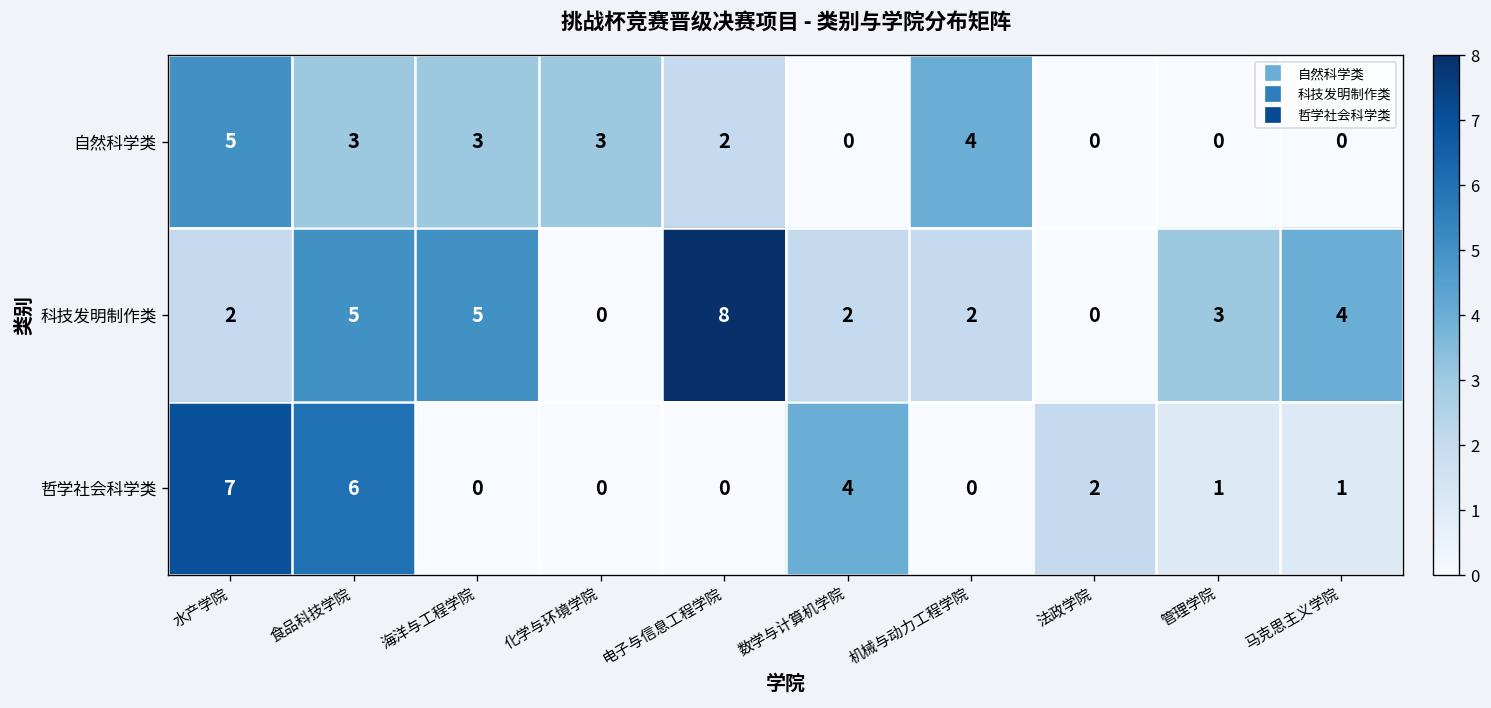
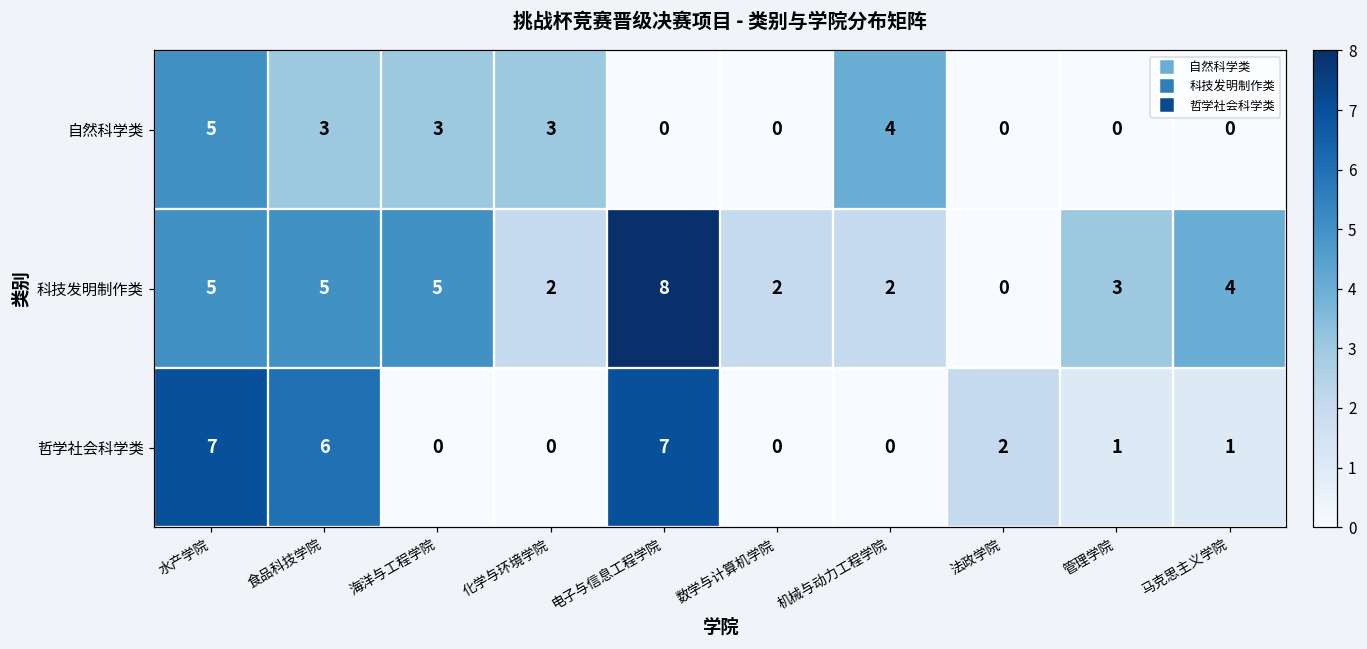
自然科学类, 电子与信息工程学院: 2 -> 0
科技发明制作类, 水产学院: 2 -> 5
科技发明制作类, 化学与环境学院: 0 -> 2
哲学社会科学类, 电子与信息工程学院: 0 -> 7
哲学社会科学类, 数学与计算机学院: 4 -> 0
